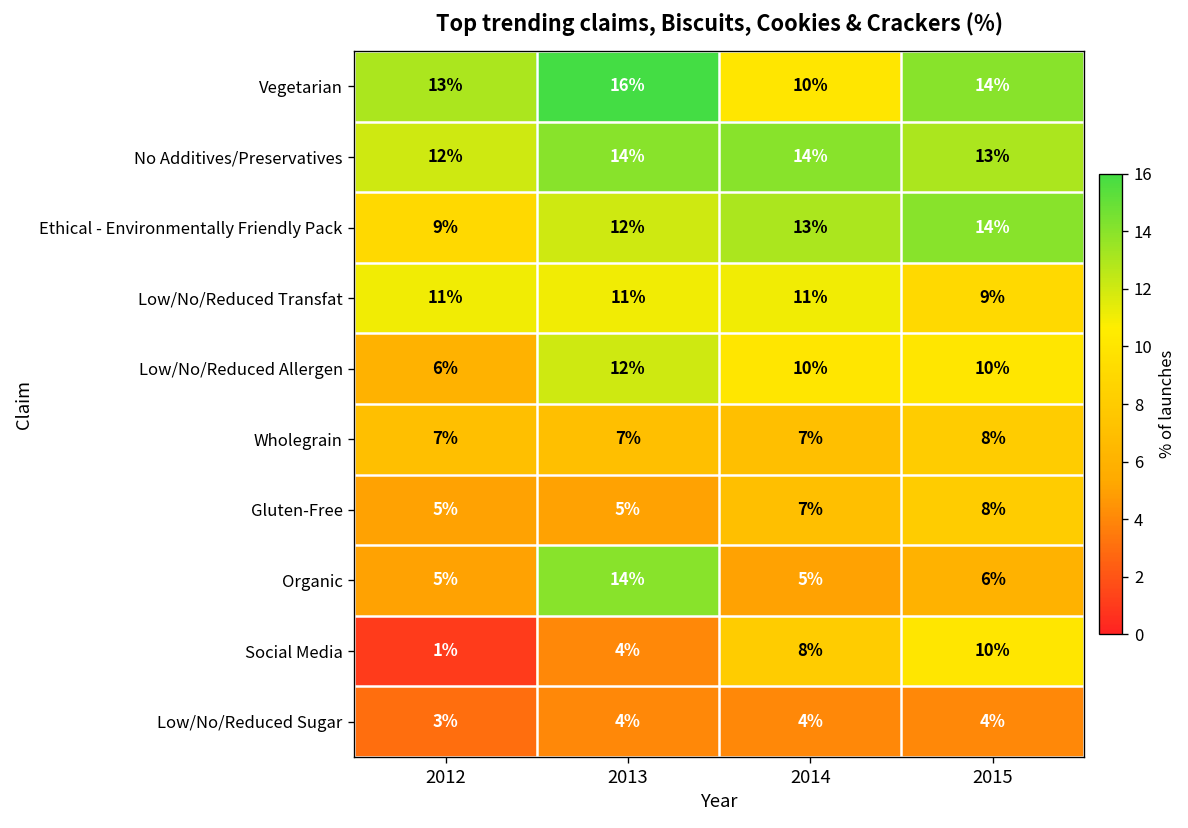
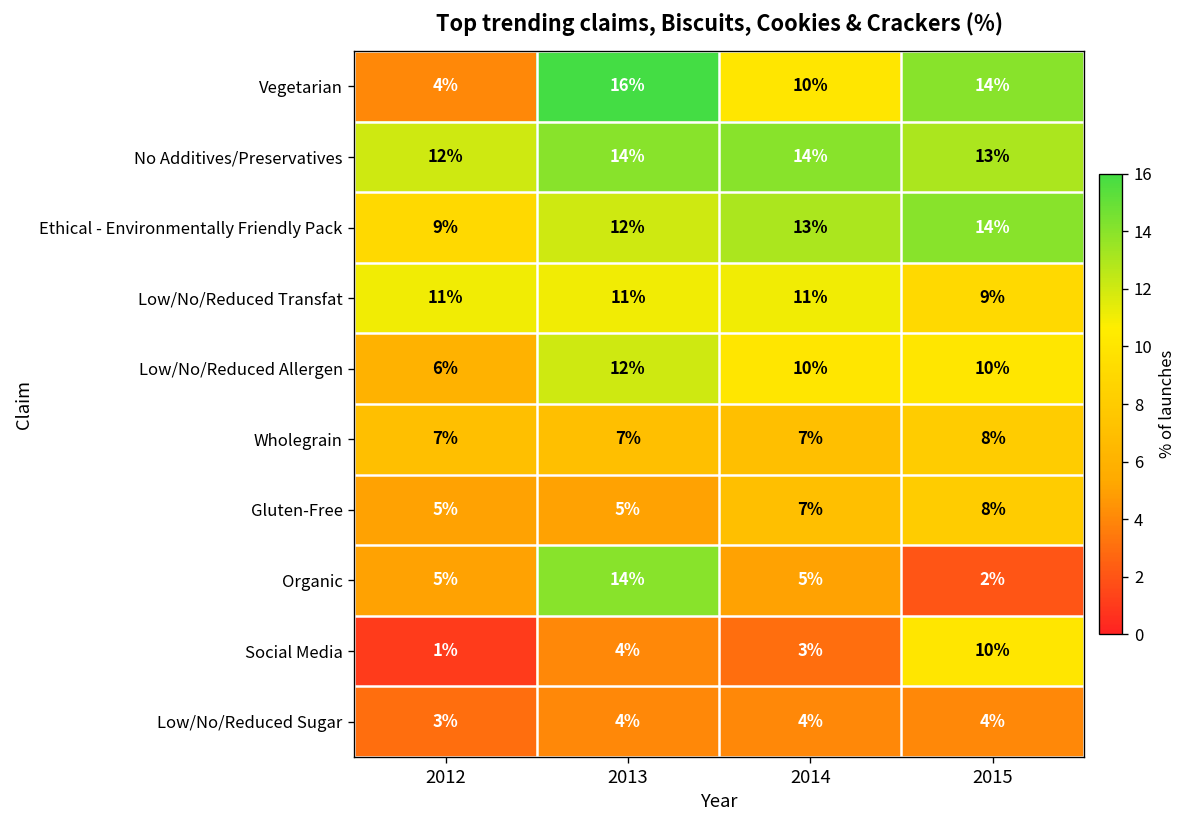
Vegetarian, 2012: 13% -> 4%
Organic, 2015: 6% -> 2%
Social Media, 2014: 8% -> 3%
